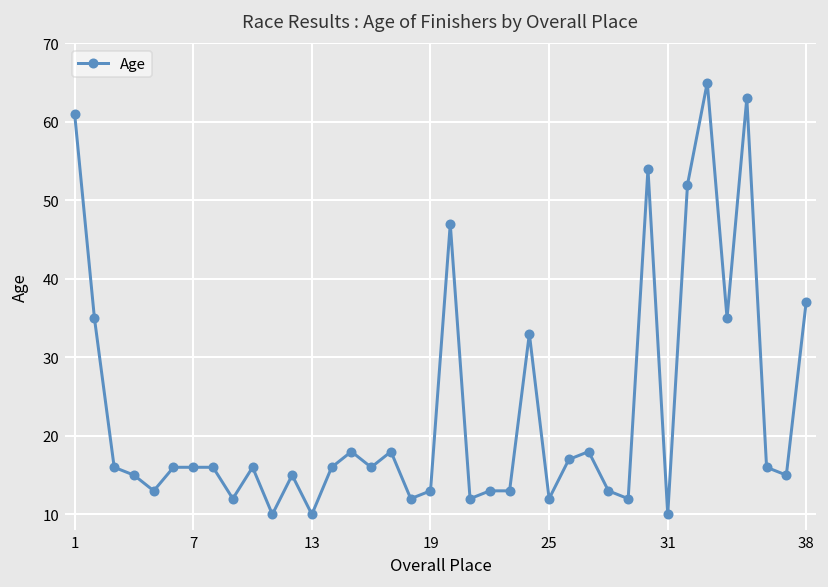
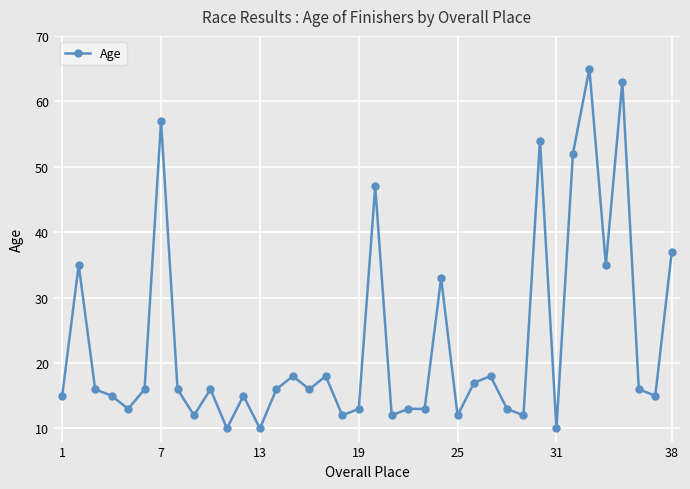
1: 61 -> 15
7: 16 -> 57
